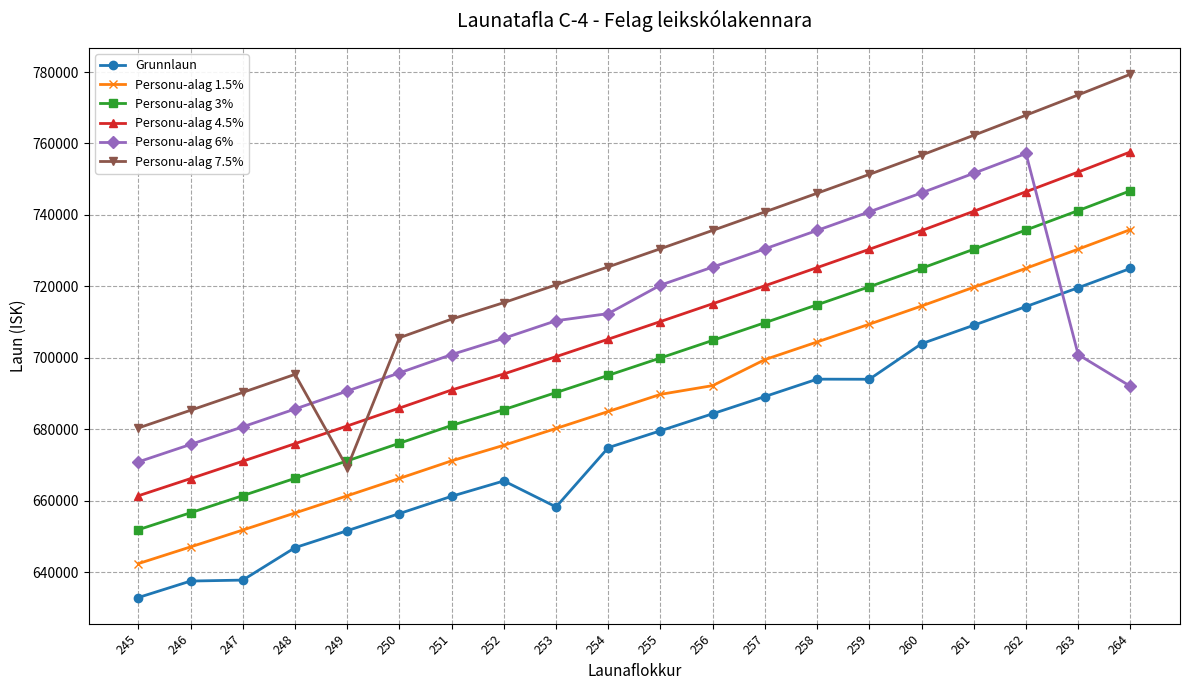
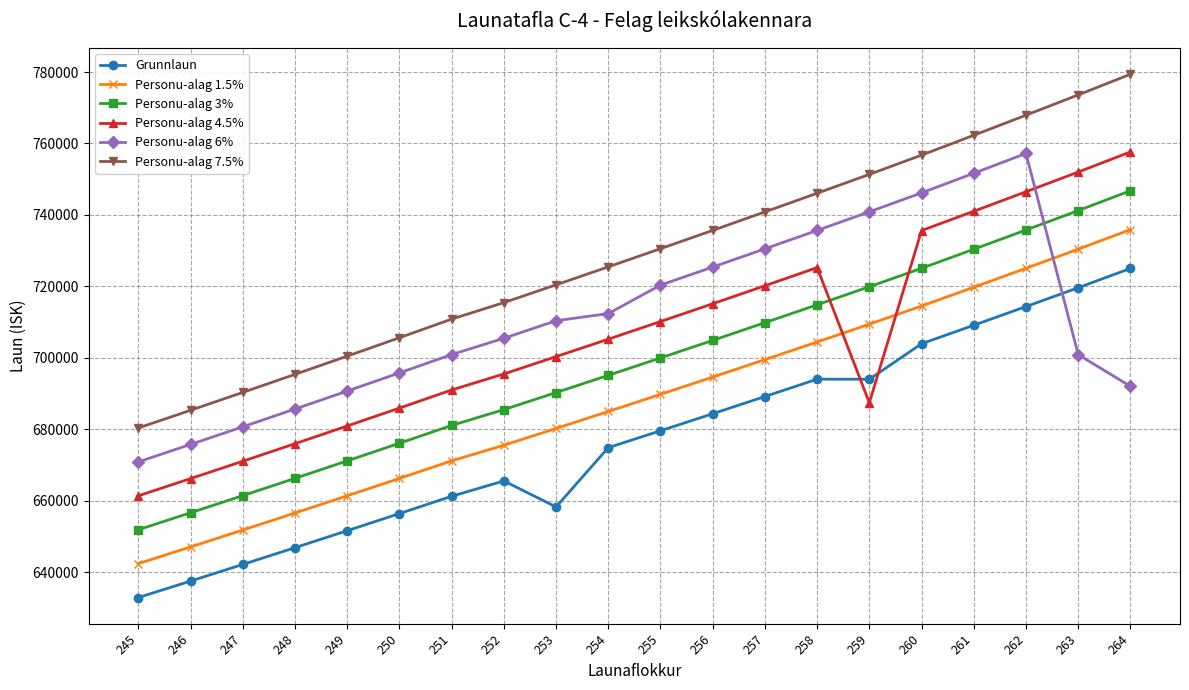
Grunnlaun, 247: 638000 -> 642000
Personu-alag 7.5%, 249: 669000 -> 700000
Personu-alag 1.5%, 256: 692000 -> 695000
Personu-alag 4.5%, 259: 730000 -> 687000
